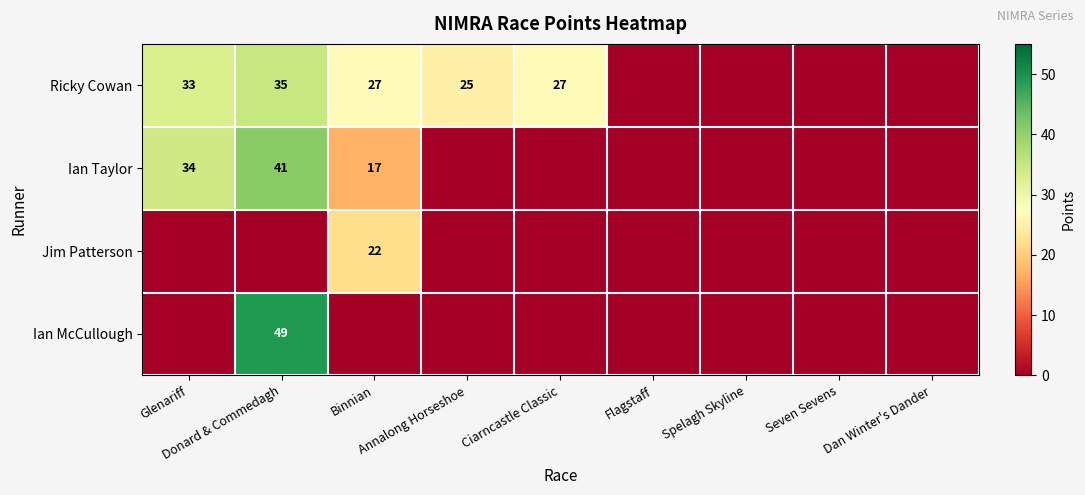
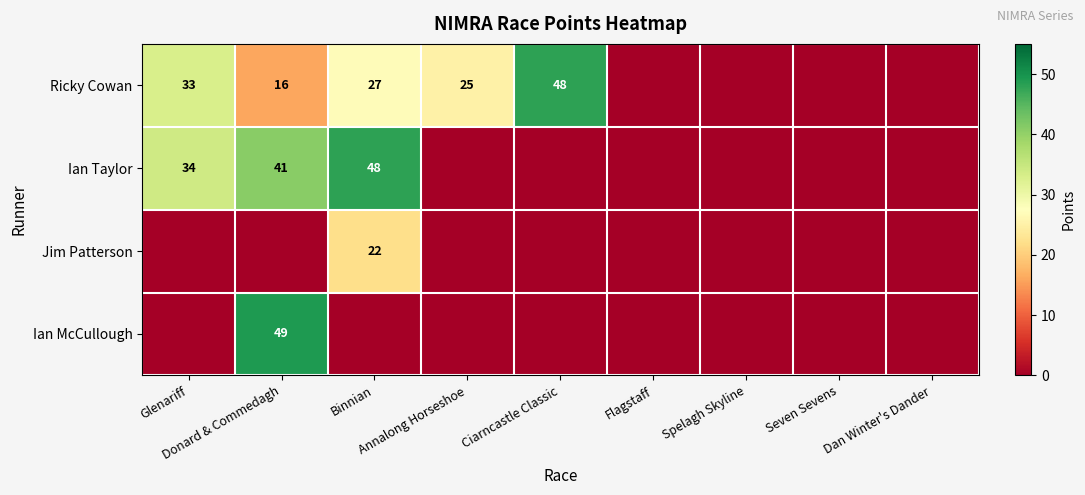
Ricky Cowan, Donard & Commedagh: 35 -> 16
Ricky Cowan, Ciarncastle Classic: 27 -> 48
Ian Taylor, Binnian: 17 -> 48
